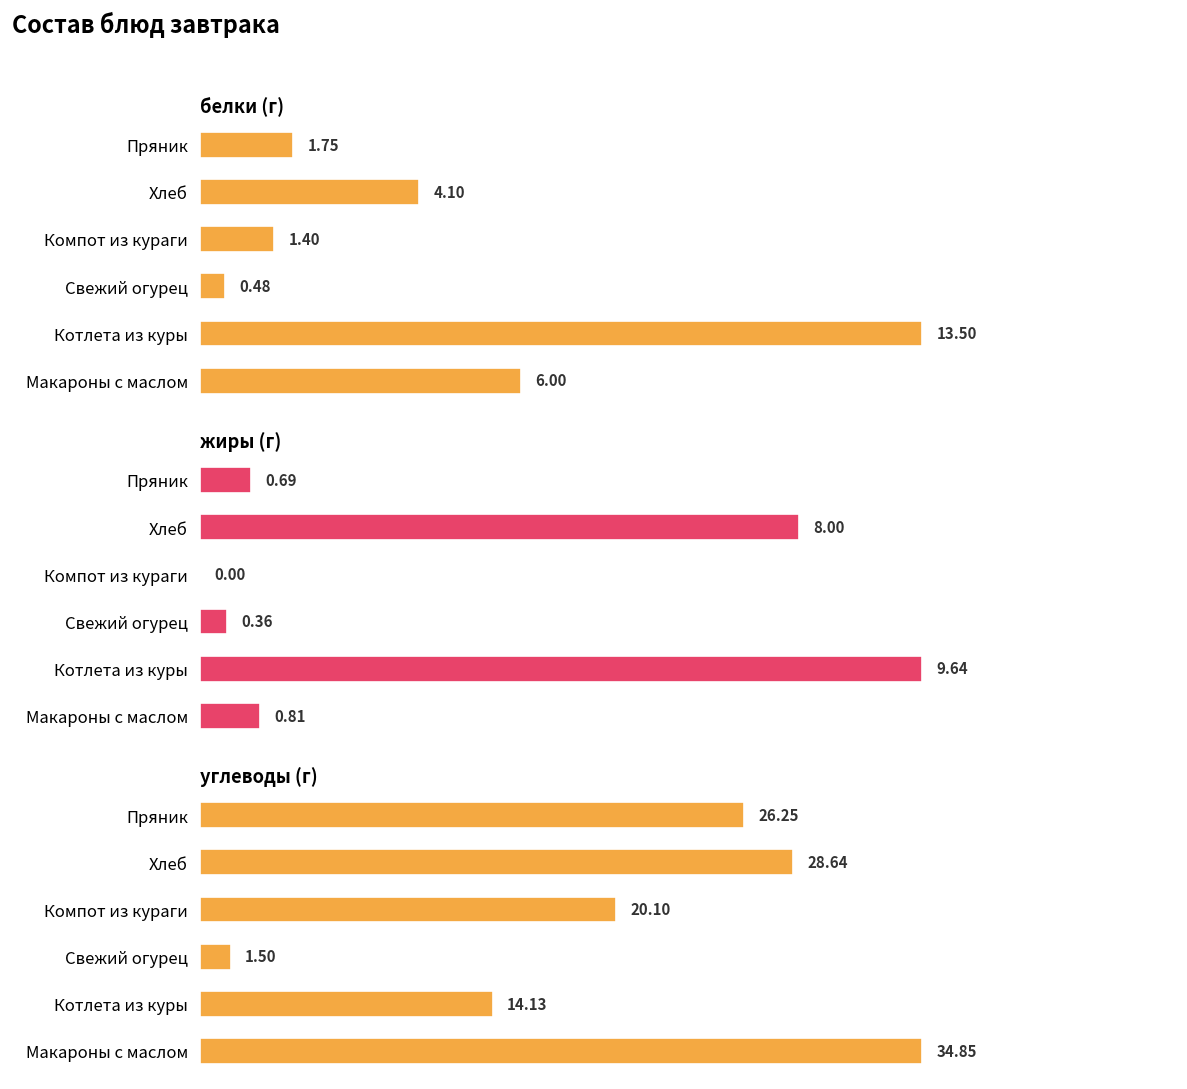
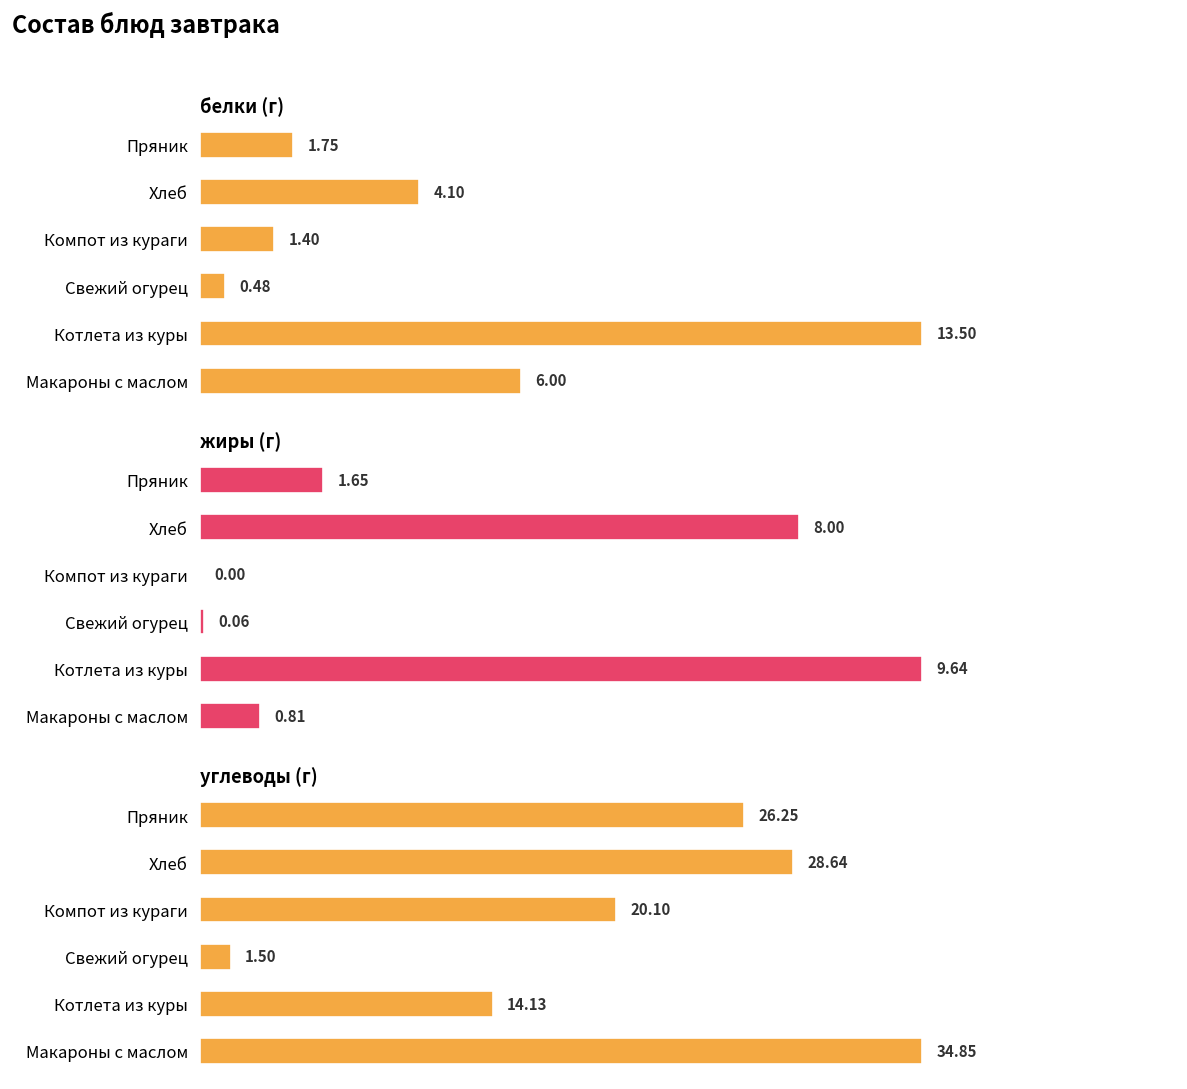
жиры (г), Пряник: 0.69 -> 1.65
жиры (г), Свежий огурец: 0.36 -> 0.06
